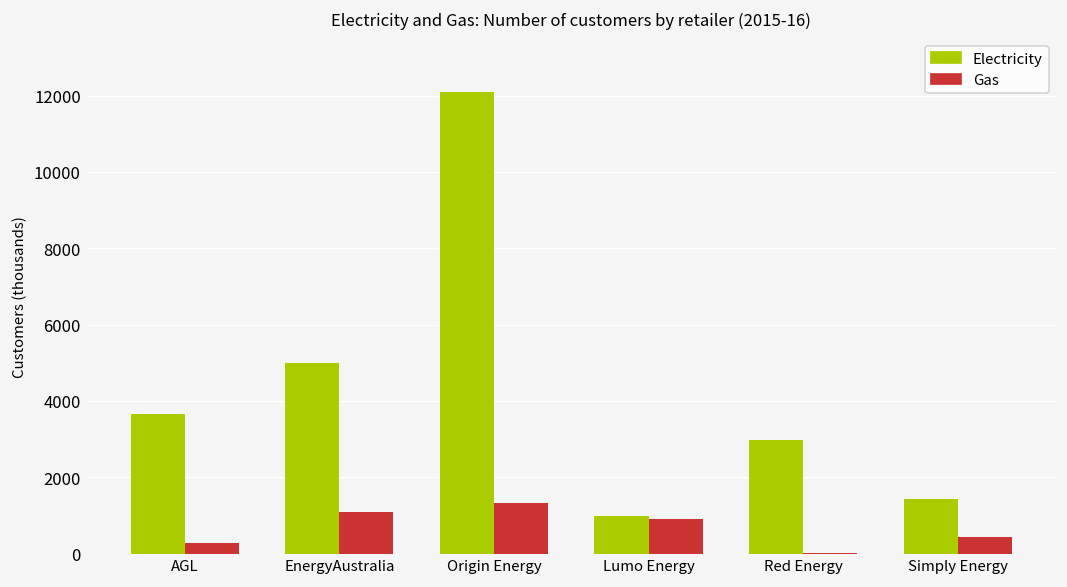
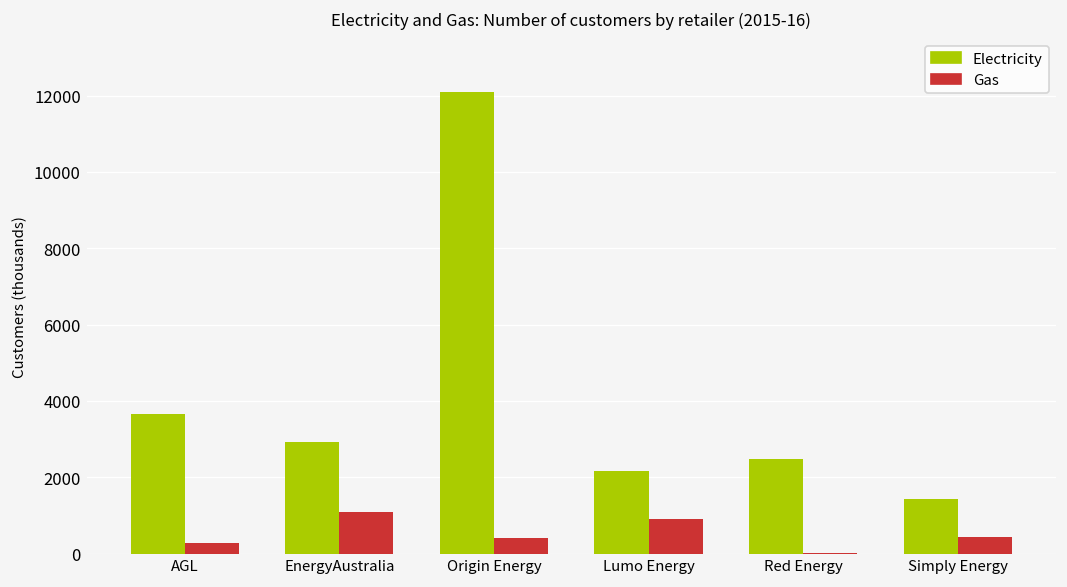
Electricity, EnergyAustralia: 5000 -> 2900
Gas, Origin Energy: 1300 -> 400
Electricity, Lumo Energy: 1000 -> 2200
Electricity, Red Energy: 3000 -> 2500
